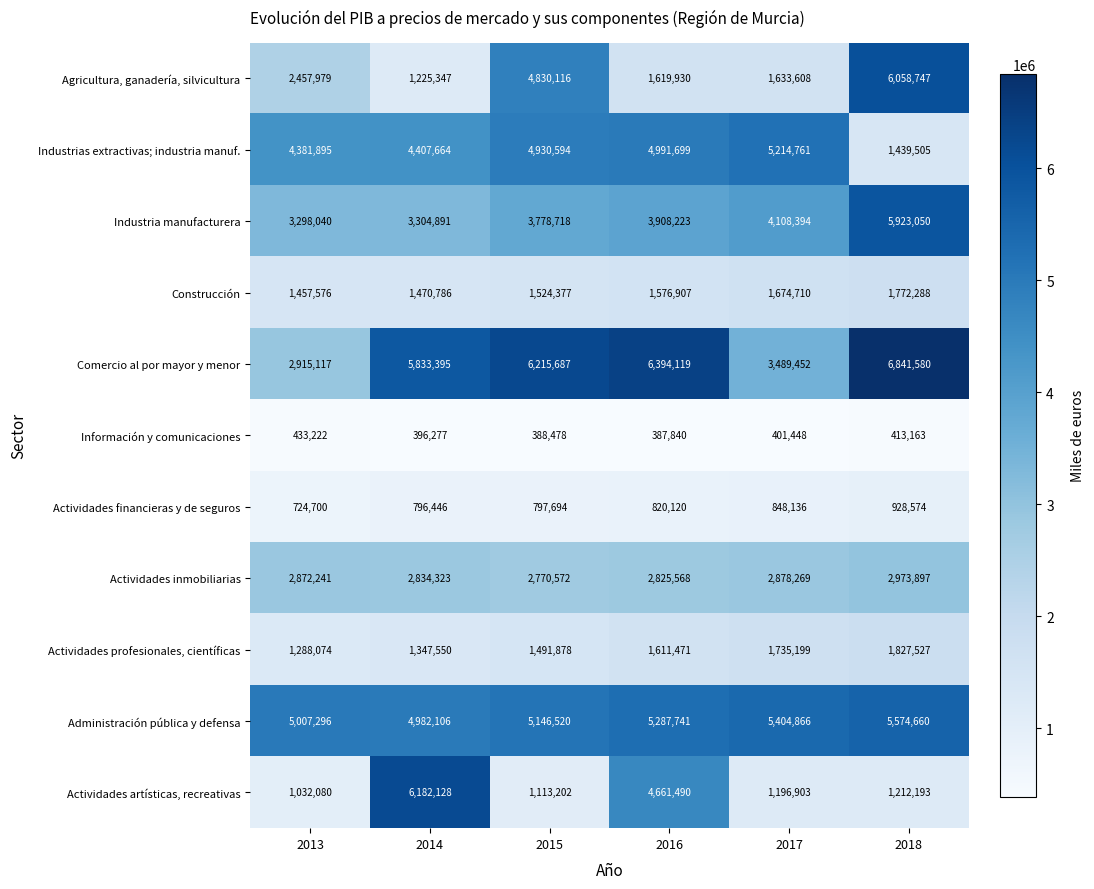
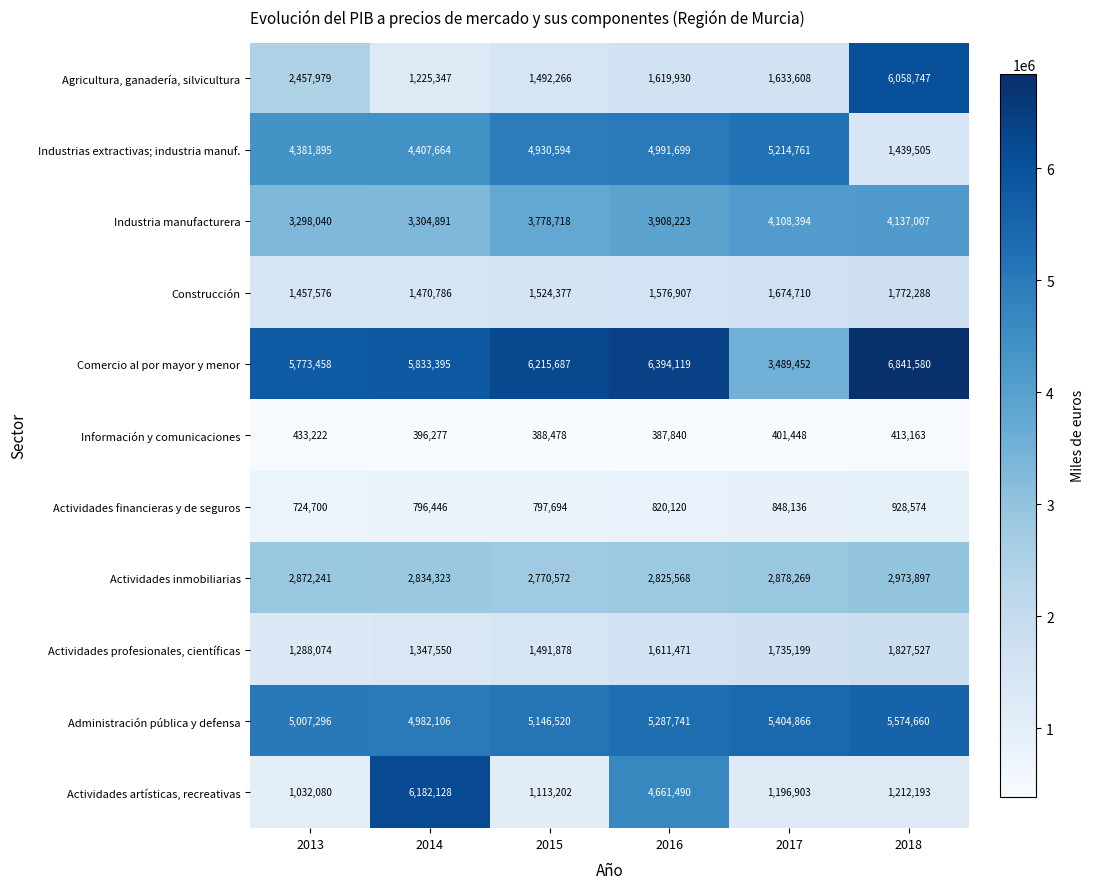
Agricultura, ganadería, silvicultura, 2015: 4,830,116 -> 1,492,266
Industria manufacturera, 2018: 5,923,050 -> 4,137,007
Comercio al por mayor y menor, 2013: 2,915,117 -> 5,773,458
